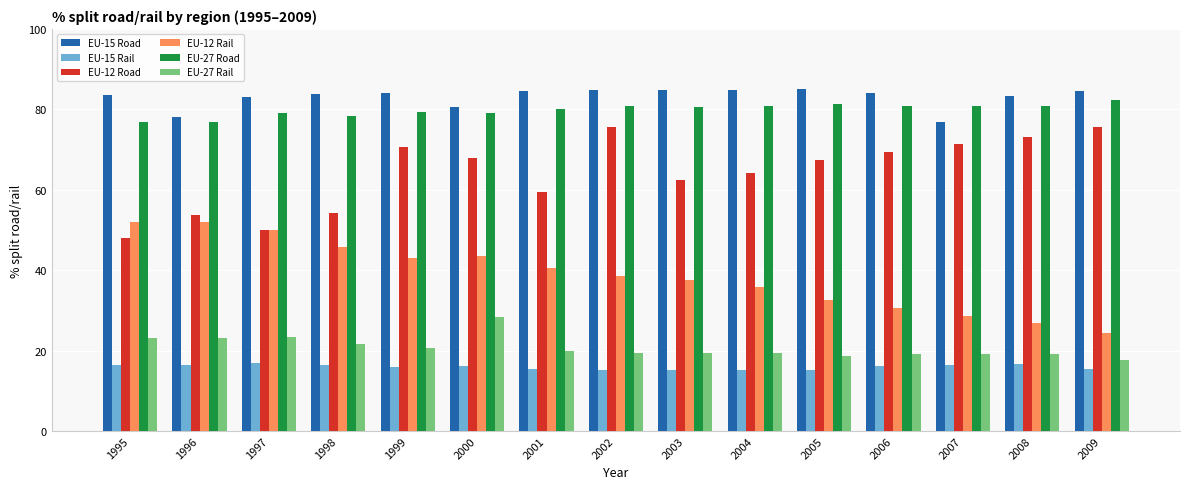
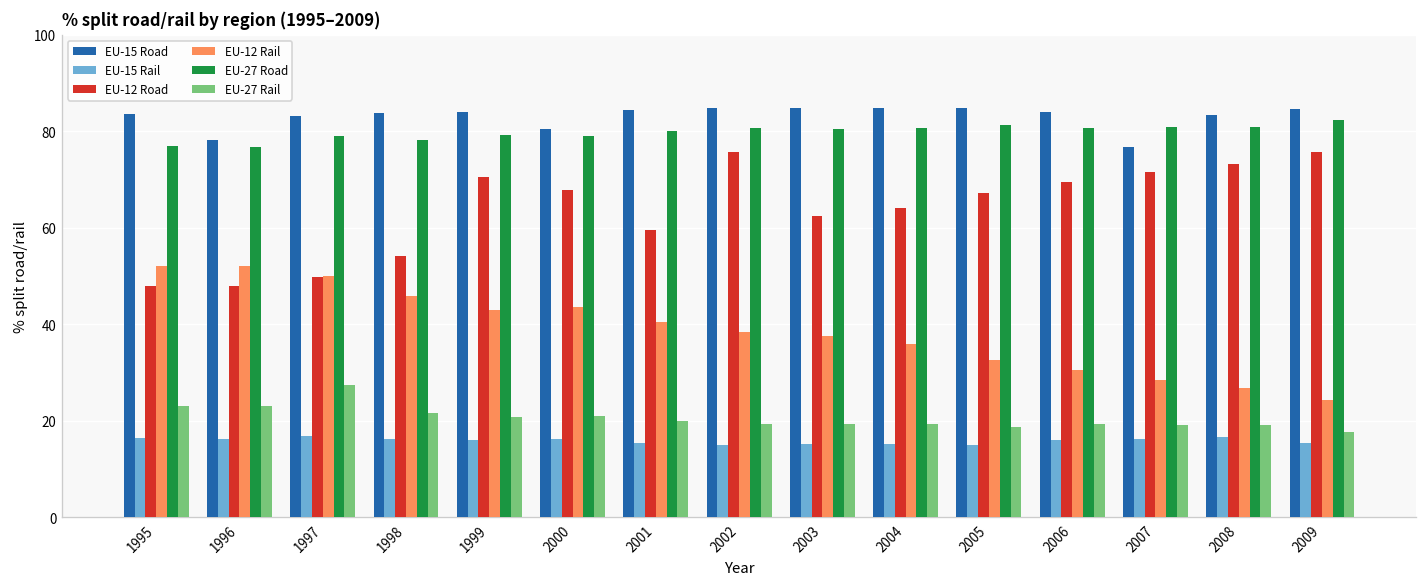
EU-12 Road, 1996: 54 -> 48
EU-27 Rail, 1997: 23 -> 27
EU-27 Rail, 2000: 28 -> 21
